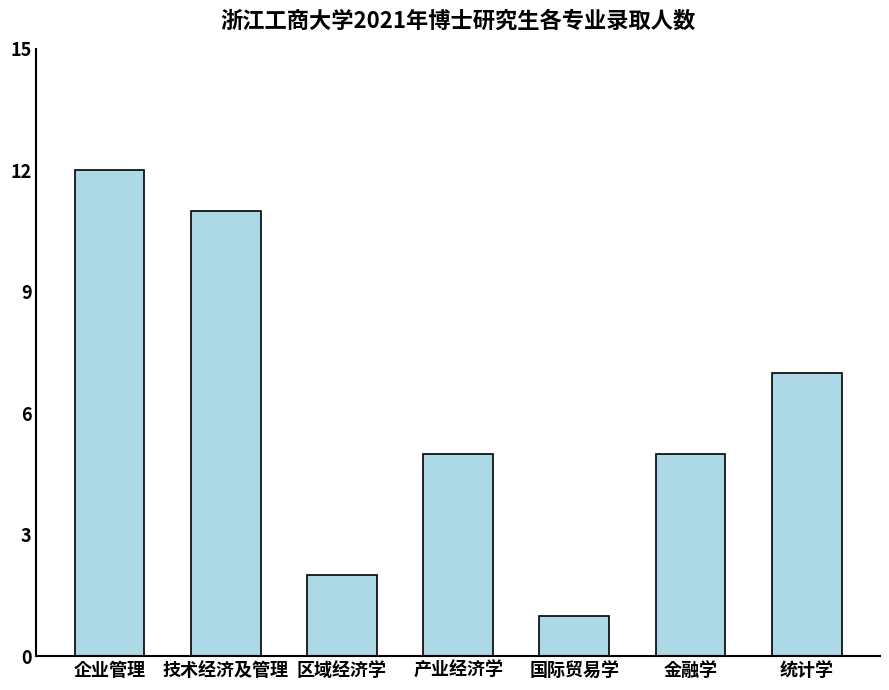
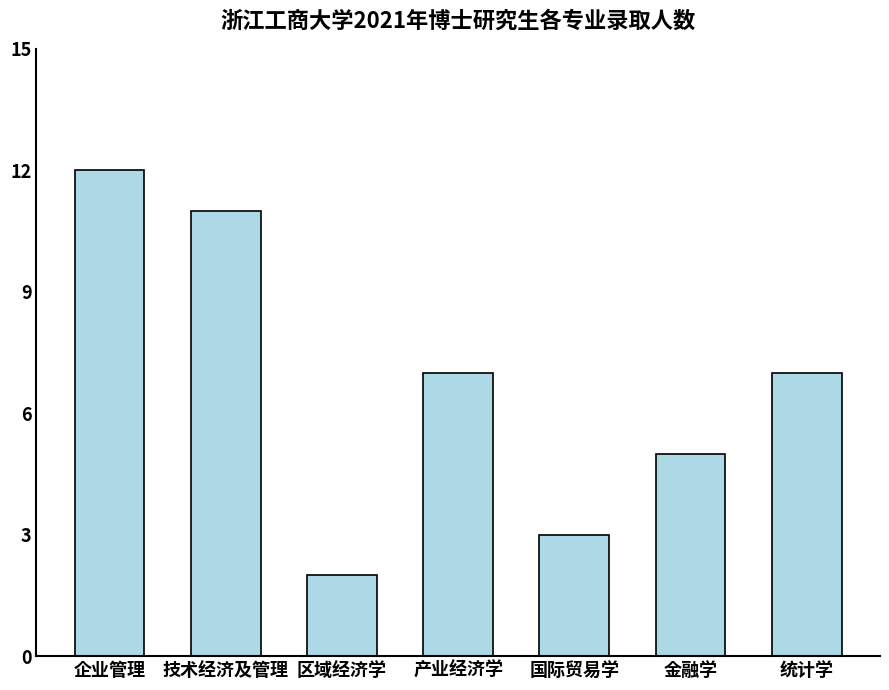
产业经济学: 5 -> 7
国际贸易学: 1 -> 3
